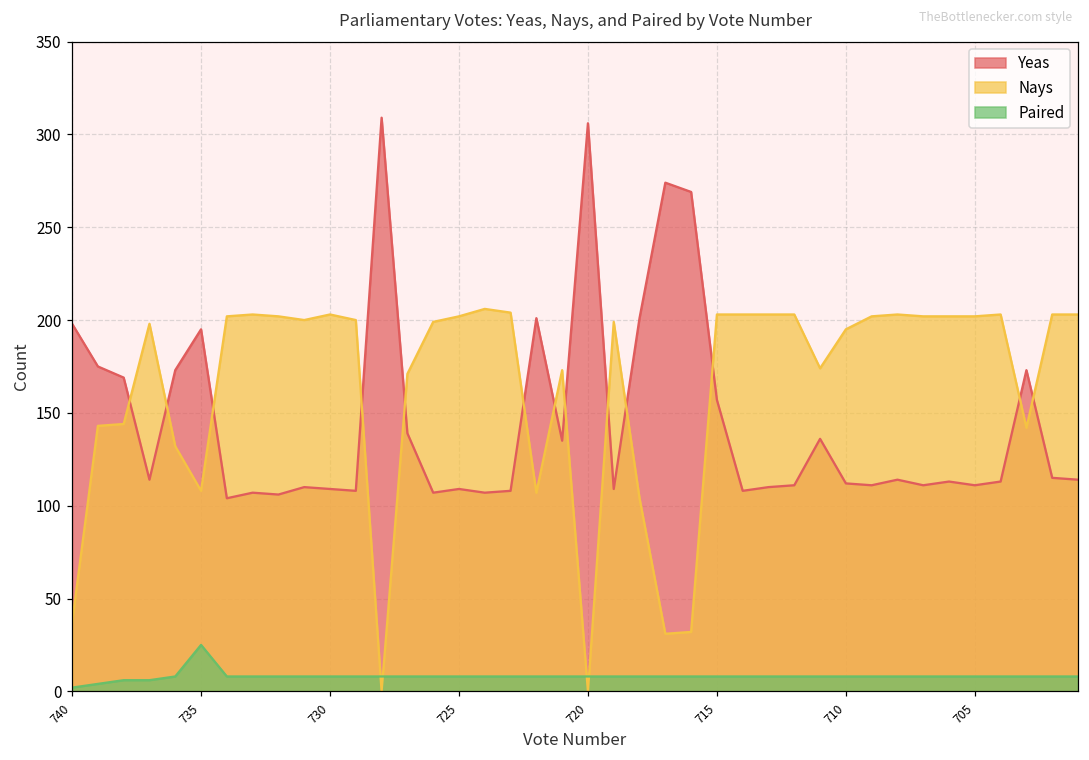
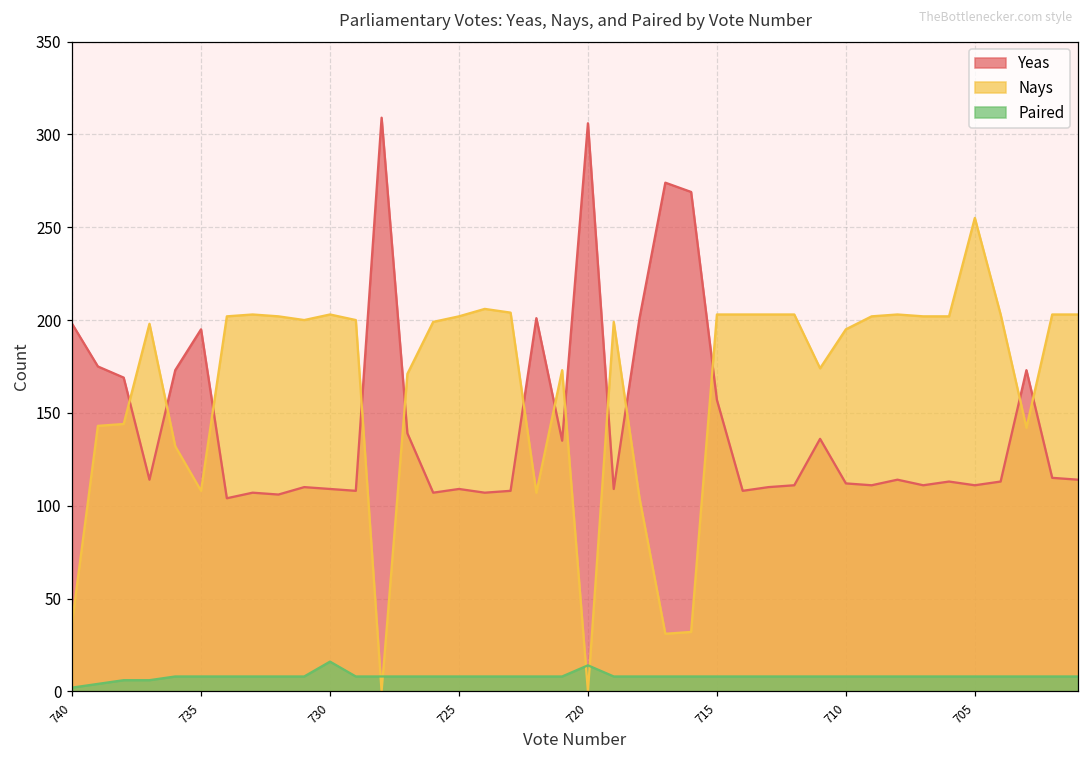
Paired, 735: 25 -> 8
Paired, 730: 8 -> 16
Paired, 720: 8 -> 14
Nays, 705: 202 -> 255
